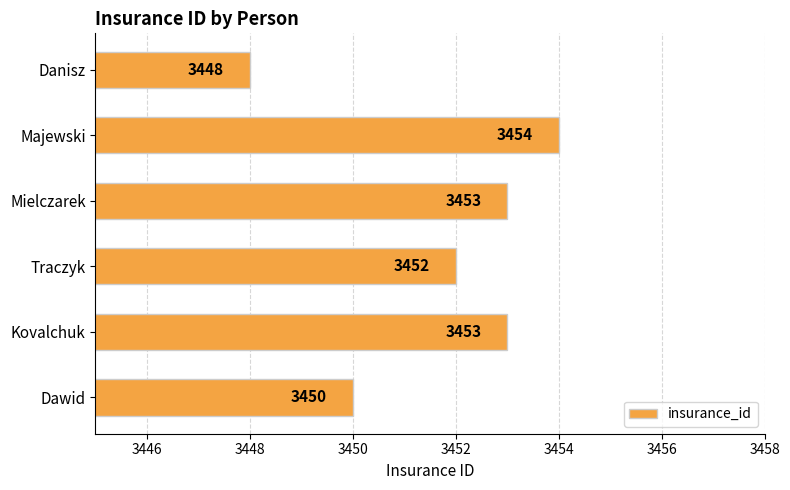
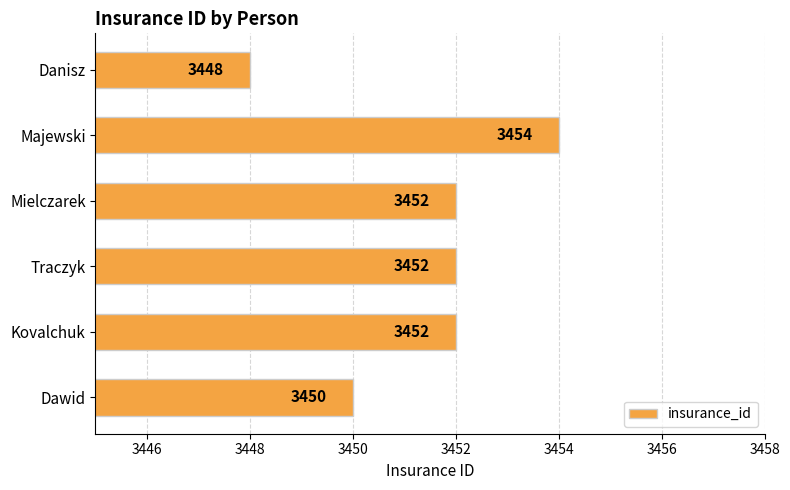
Mielczarek: 3453 -> 3452
Kovalchuk: 3453 -> 3452
